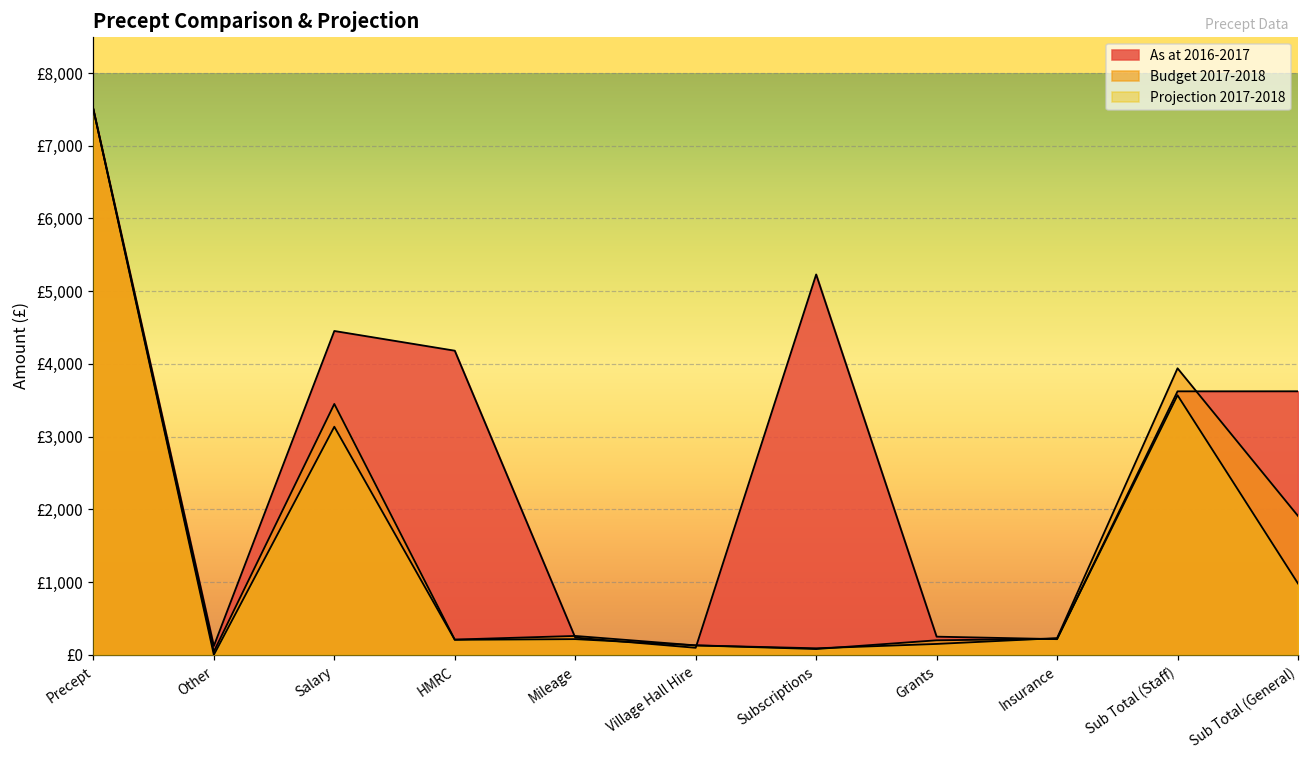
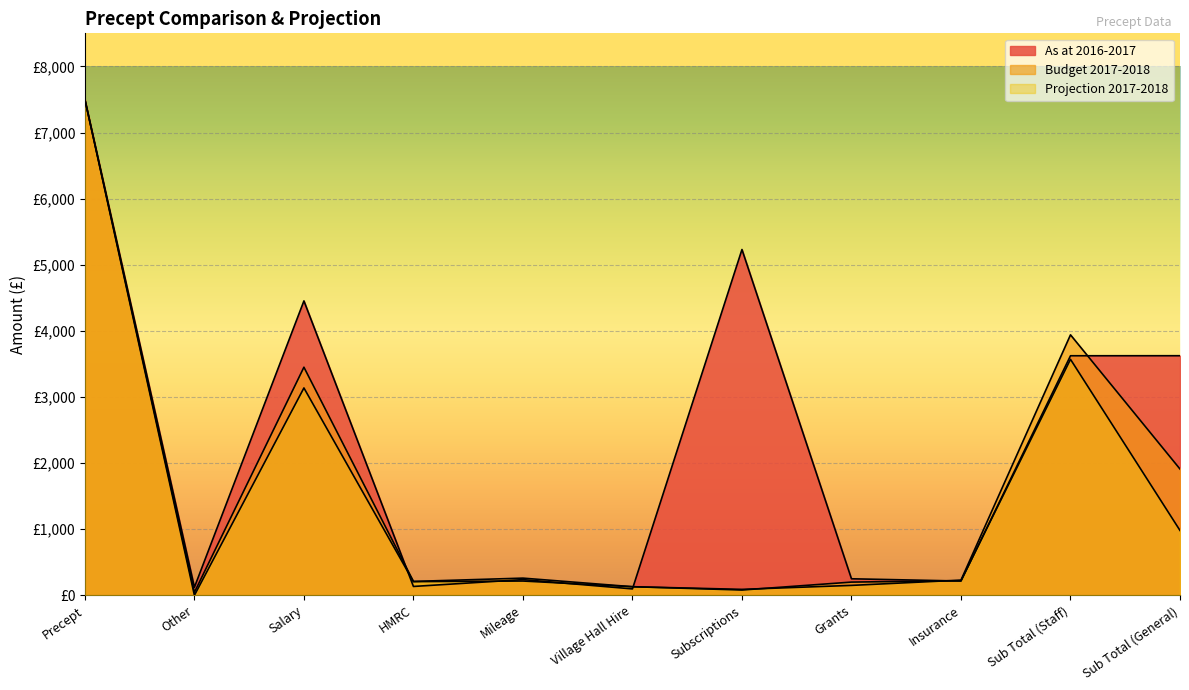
As at 2016-2017, HMRC: £4,200 -> £100
